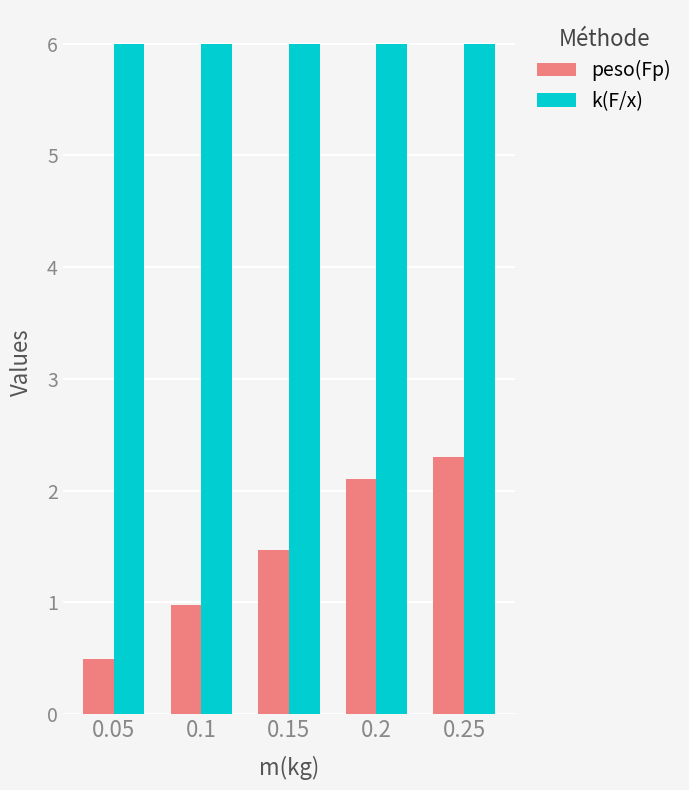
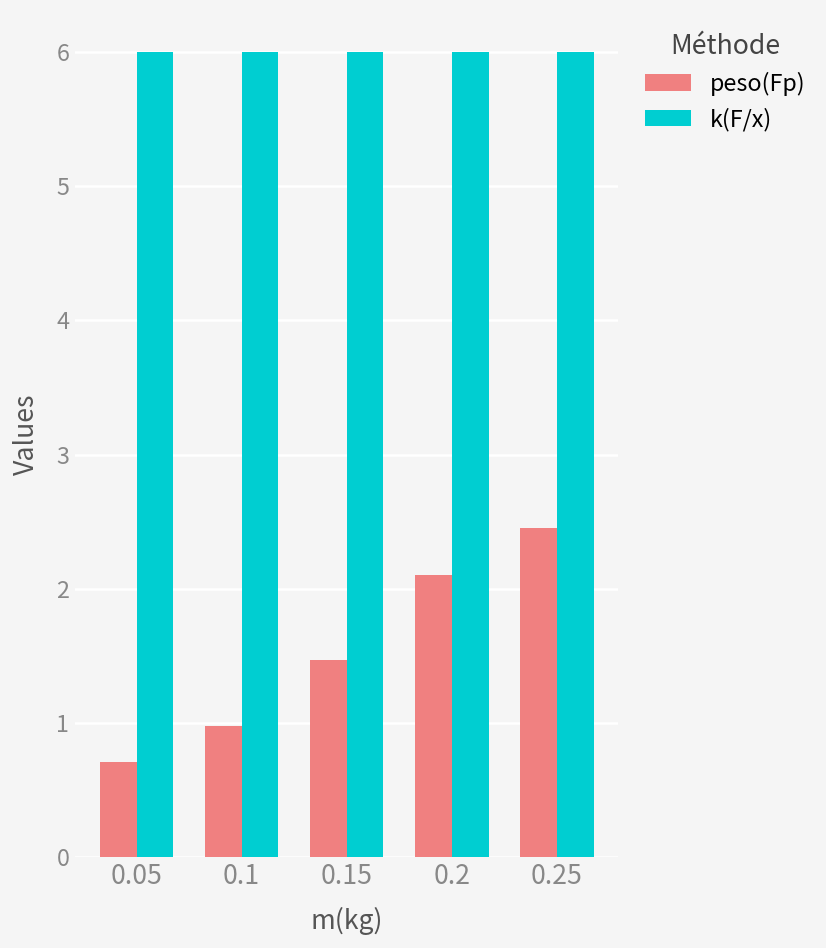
peso(Fp), 0.05: 0.49 -> 0.71
peso(Fp), 0.25: 2.30 -> 2.45
